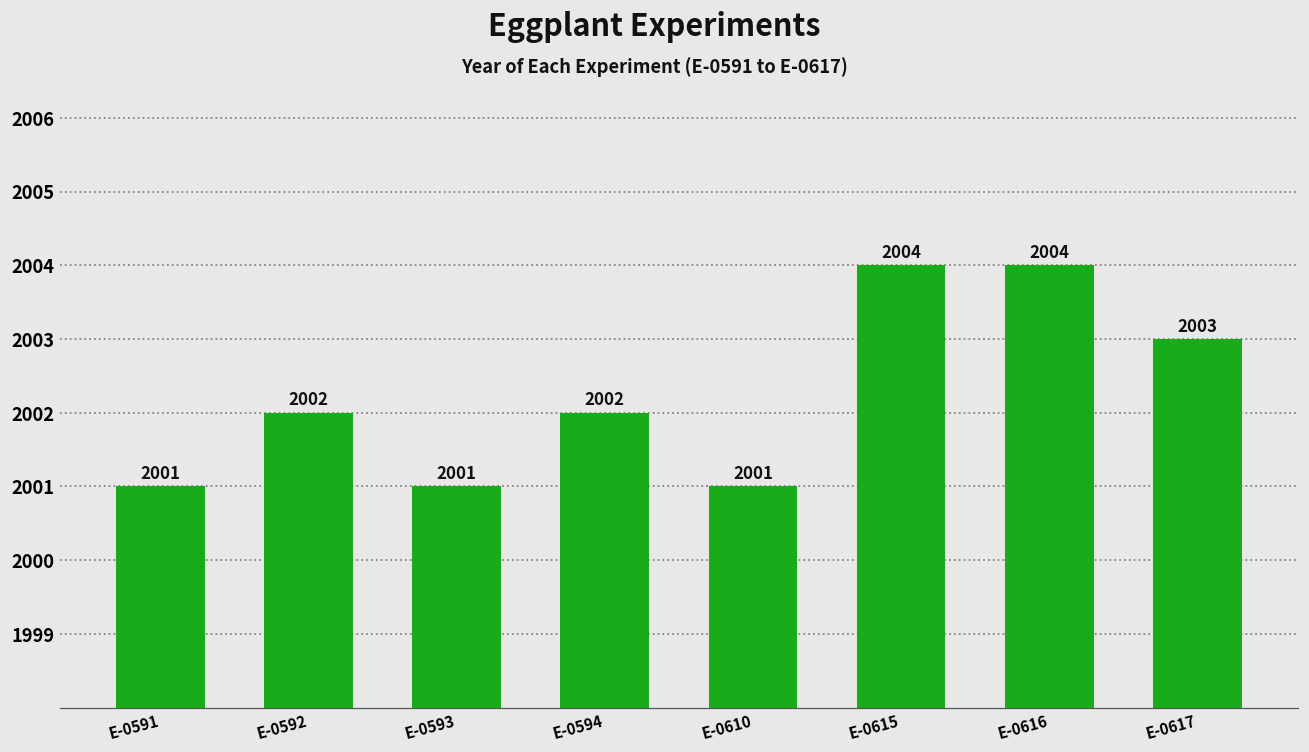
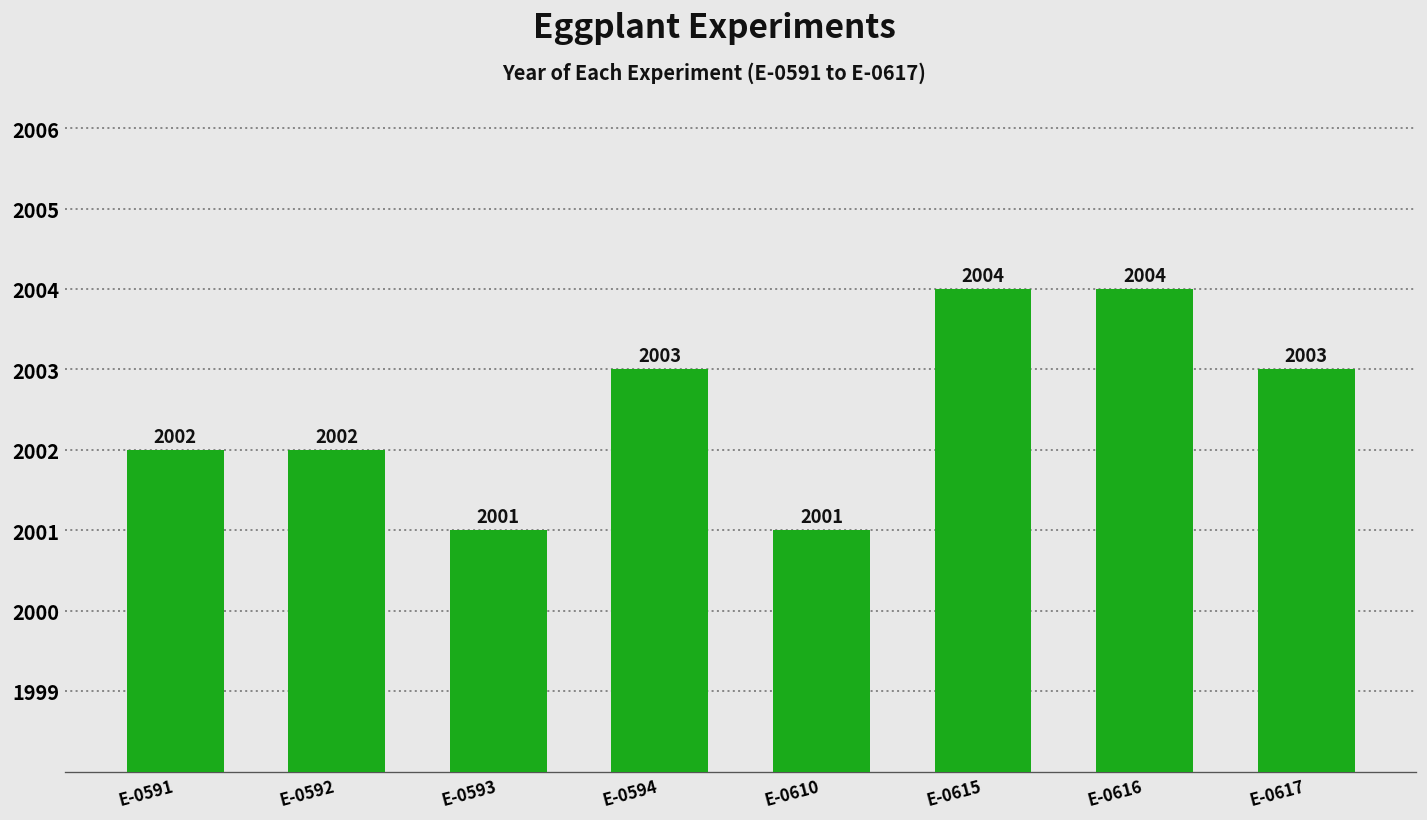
E-0591: 2001 -> 2002
E-0594: 2002 -> 2003
